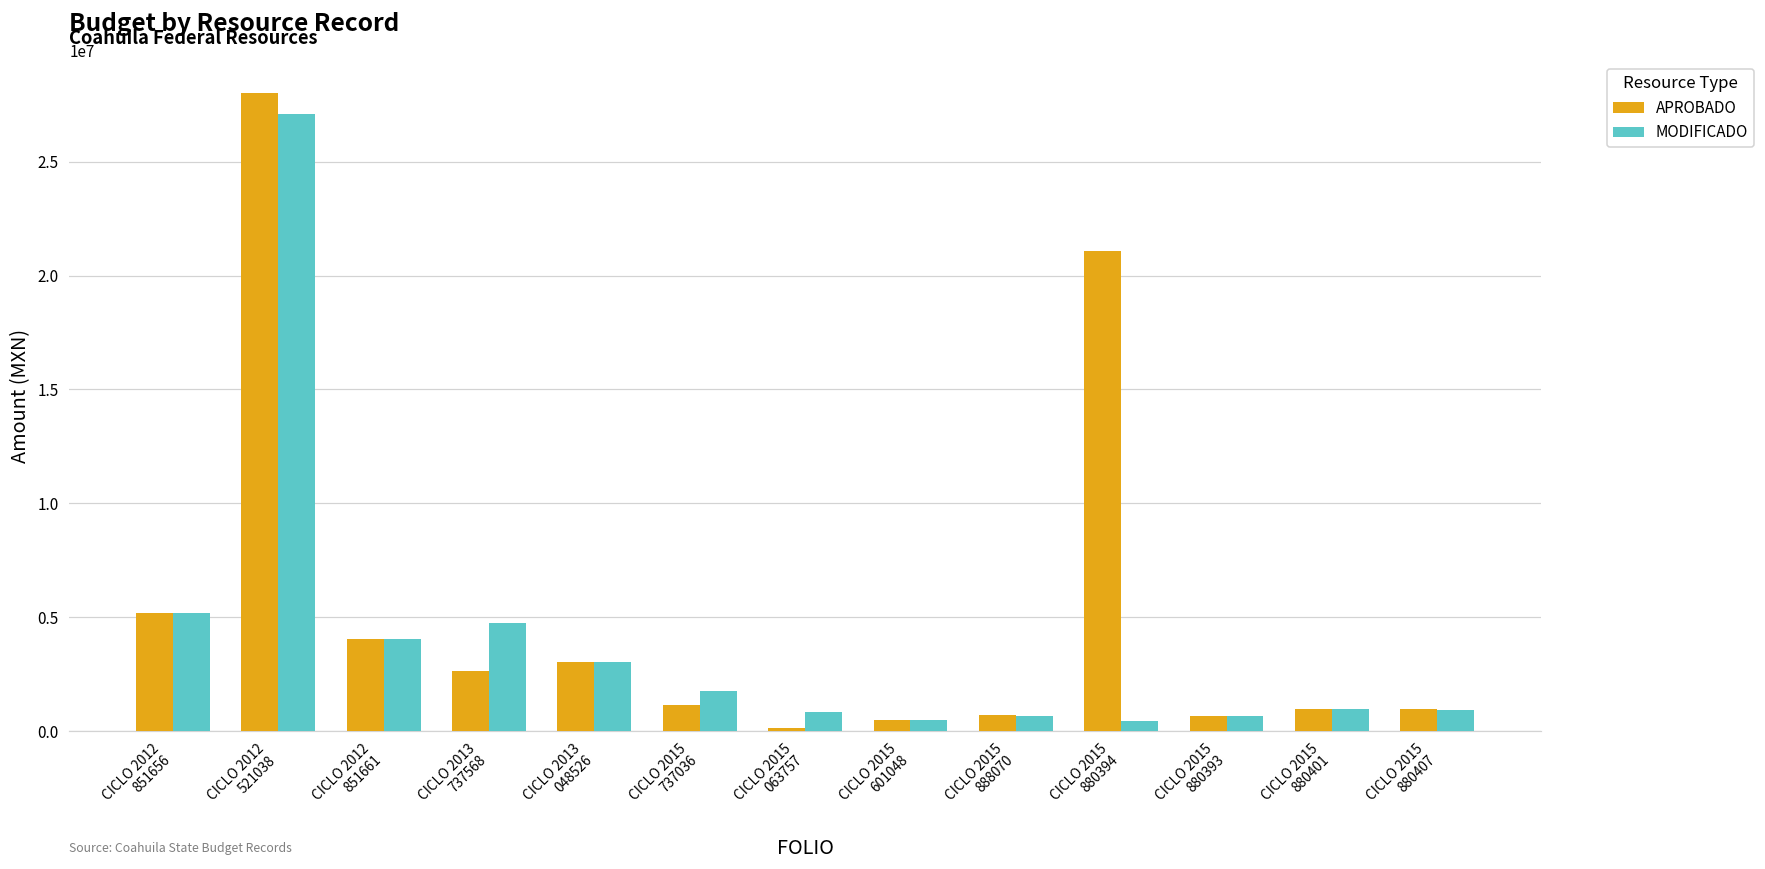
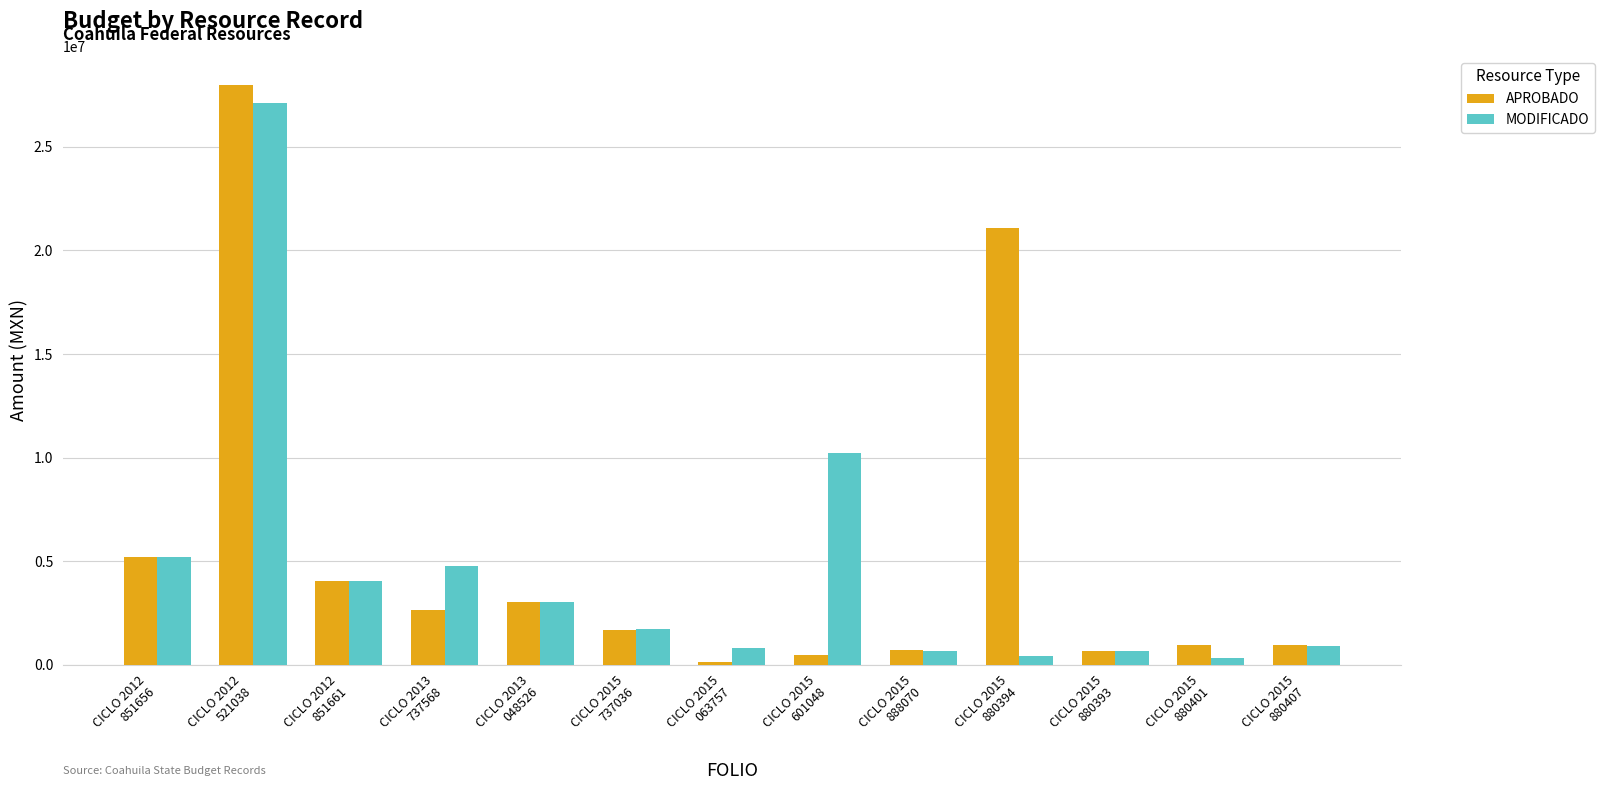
APROBADO, CICLO 2015 737036: 1200000 -> 1700000
MODIFICADO, CICLO 2015 601048: 500000 -> 10200000
MODIFICADO, CICLO 2015 880401: 1000000 -> 300000
